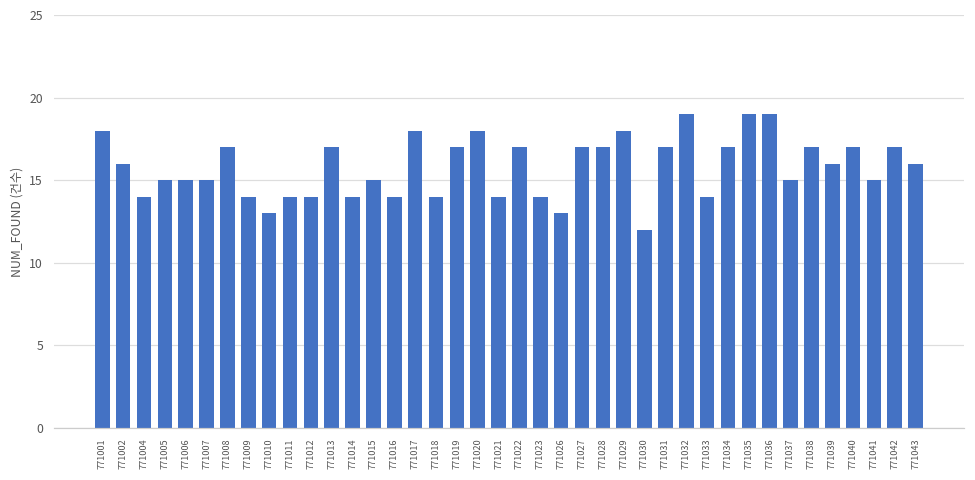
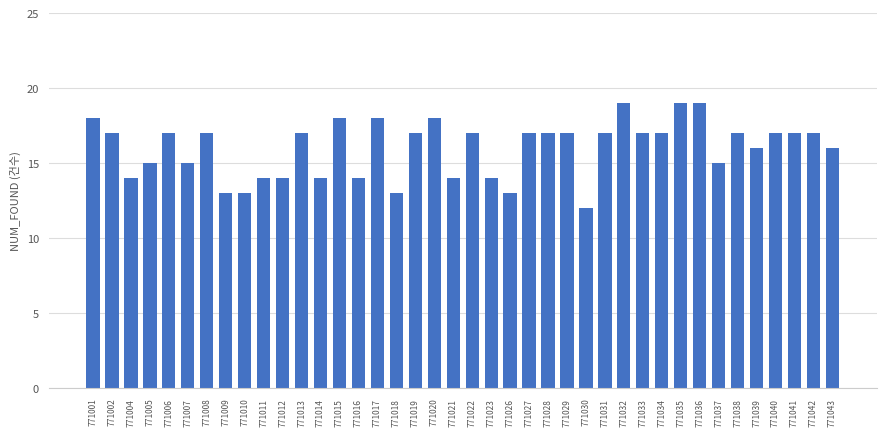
771002: 16 -> 17
771006: 15 -> 17
771009: 14 -> 13
771015: 15 -> 18
771018: 14 -> 13
771029: 18 -> 17
771033: 14 -> 17
771041: 15 -> 17
